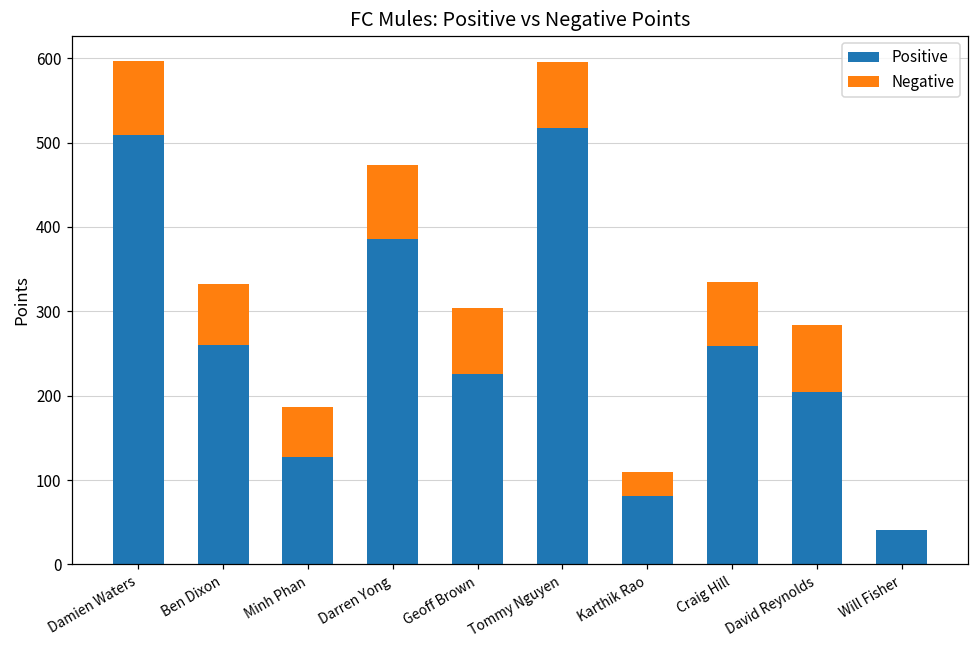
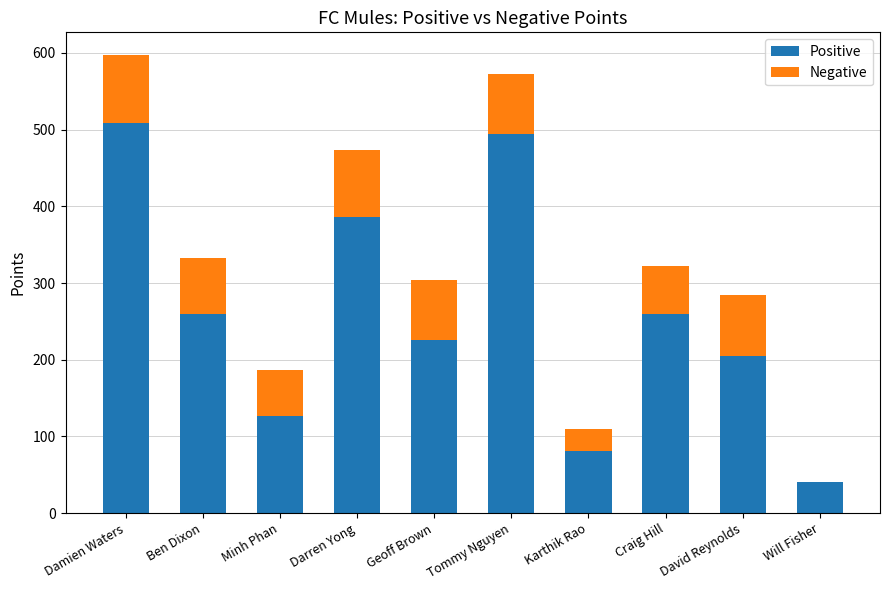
Positive, Tommy Nguyen: 520 -> 490
Negative, Craig Hill: 80 -> 60
